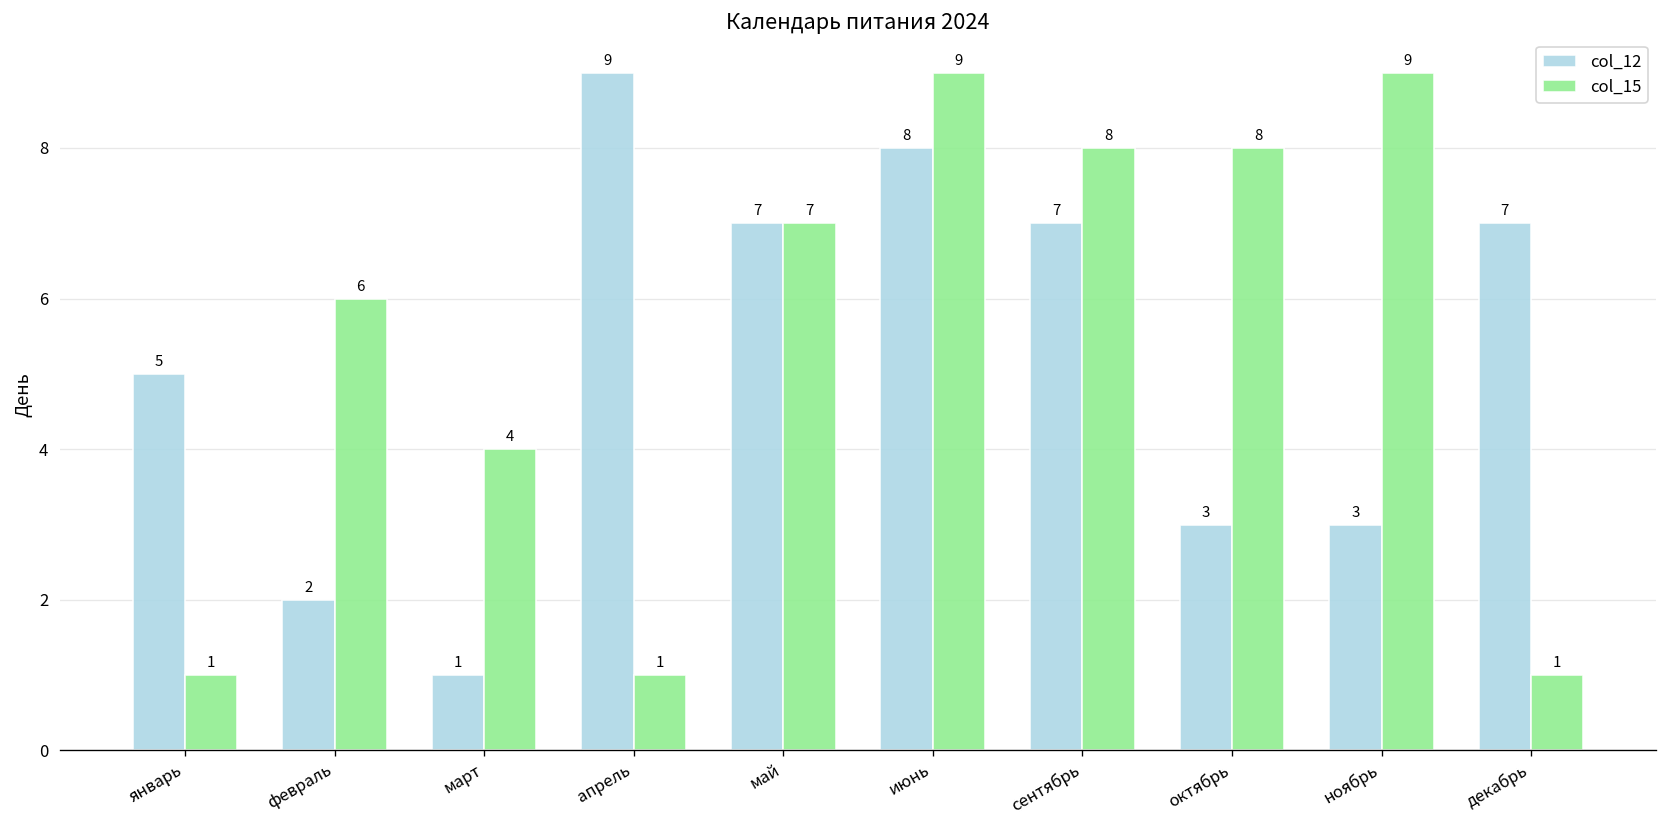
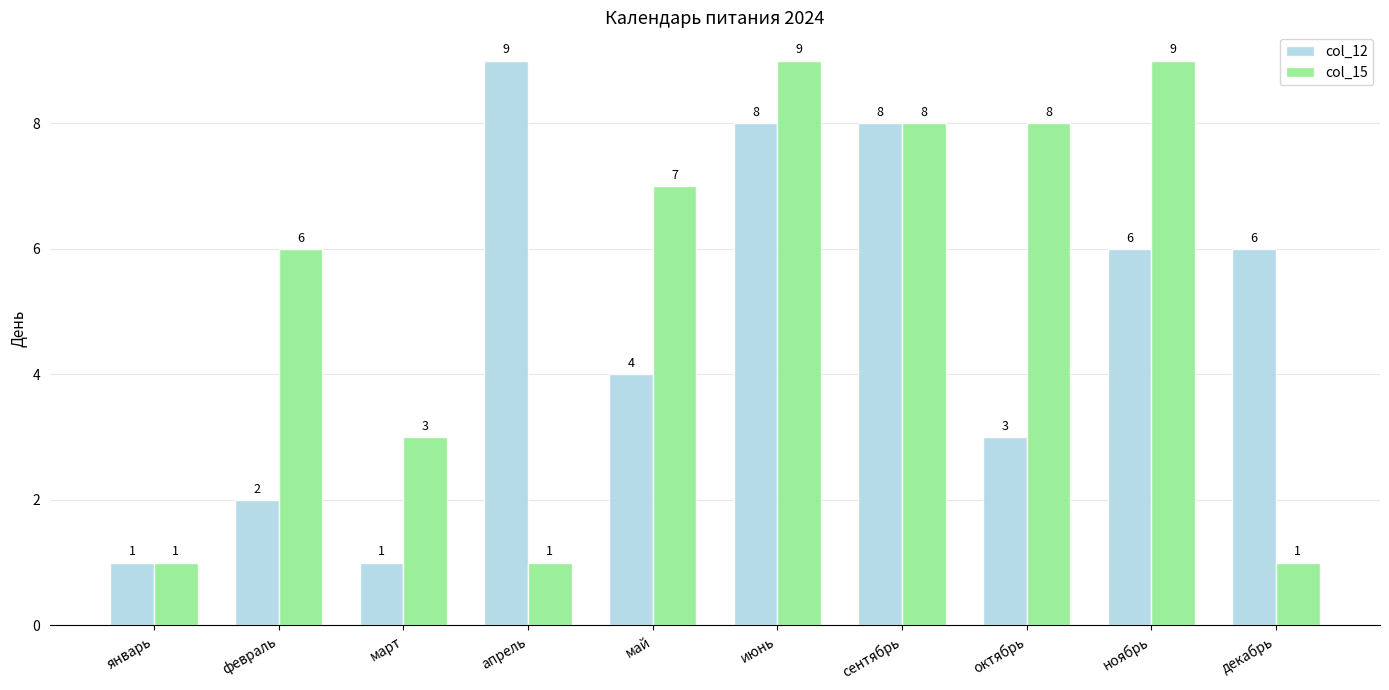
col_12, январь: 5 -> 1
col_15, март: 4 -> 3
col_12, май: 7 -> 4
col_12, сентябрь: 7 -> 8
col_12, ноябрь: 3 -> 6
col_12, декабрь: 7 -> 6
